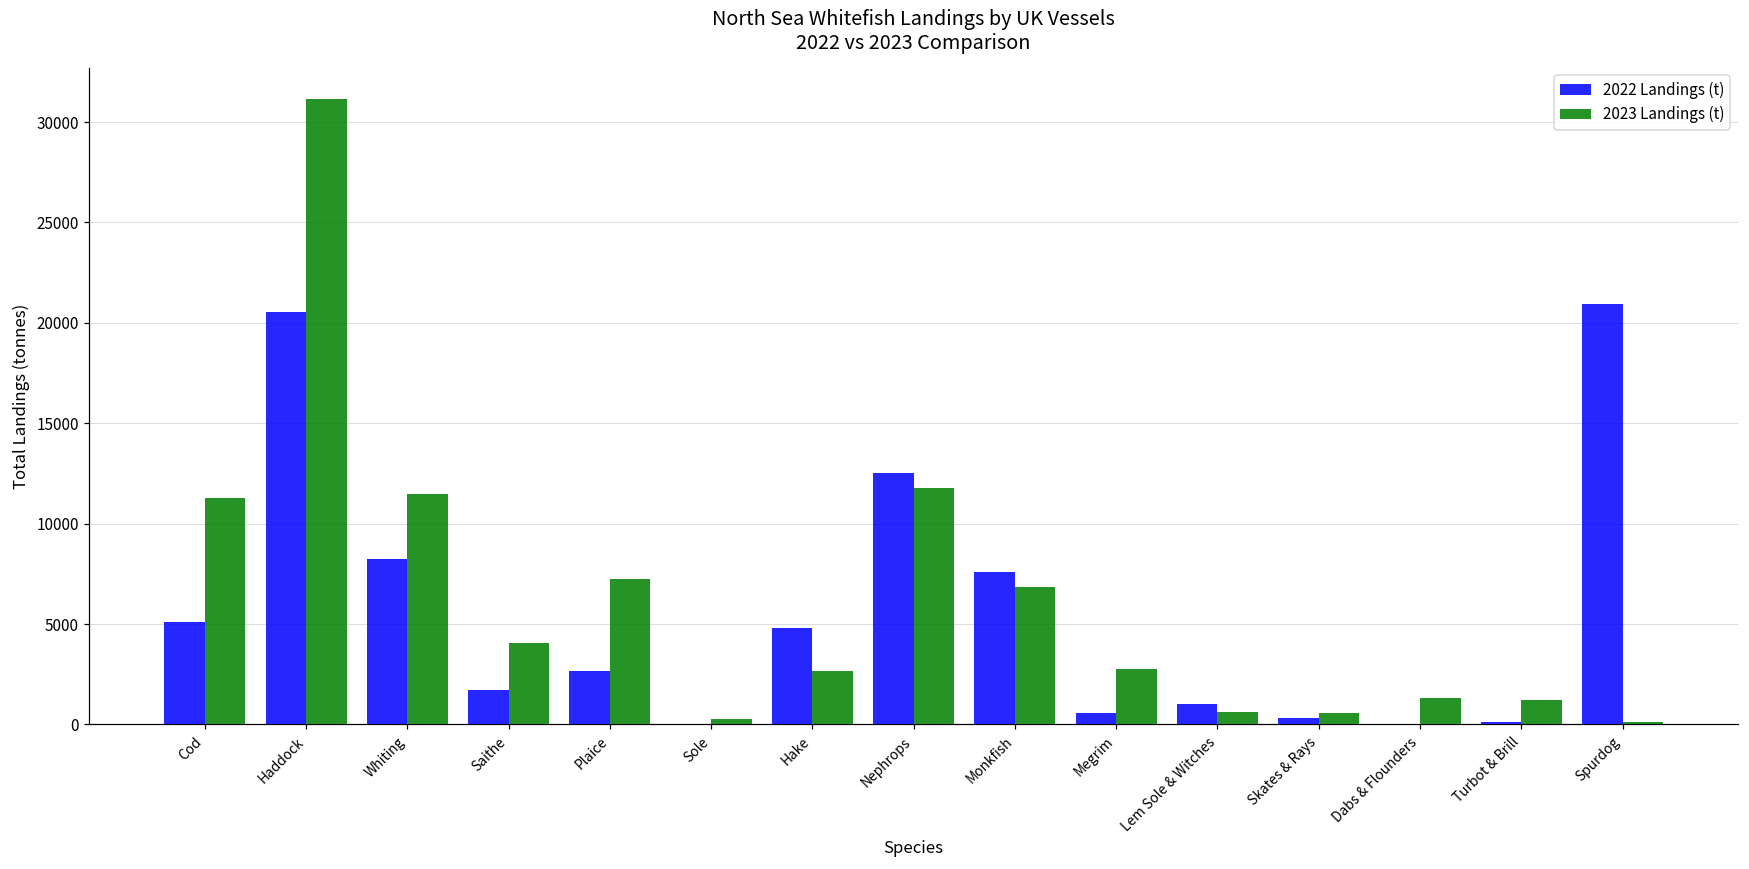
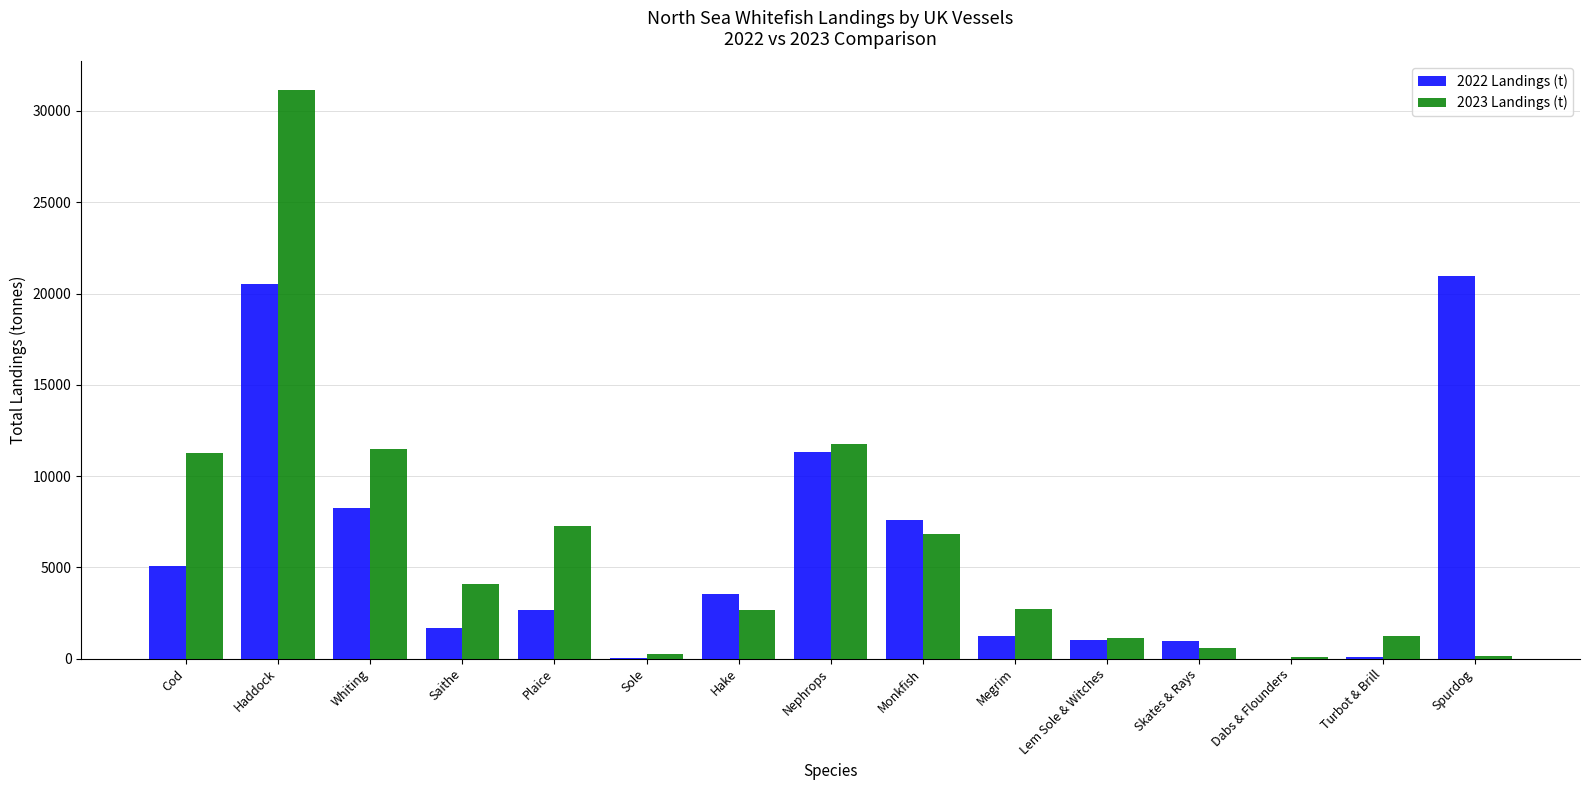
2022 Landings (t), Hake: 4800 -> 3500
2022 Landings (t), Nephrops: 12500 -> 11300
2022 Landings (t), Megrim: 600 -> 1300
2023 Landings (t), Lem Sole & Witches: 600 -> 1100
2022 Landings (t), Skates & Rays: 300 -> 900
2023 Landings (t), Dabs & Flounders: 1300 -> 100
